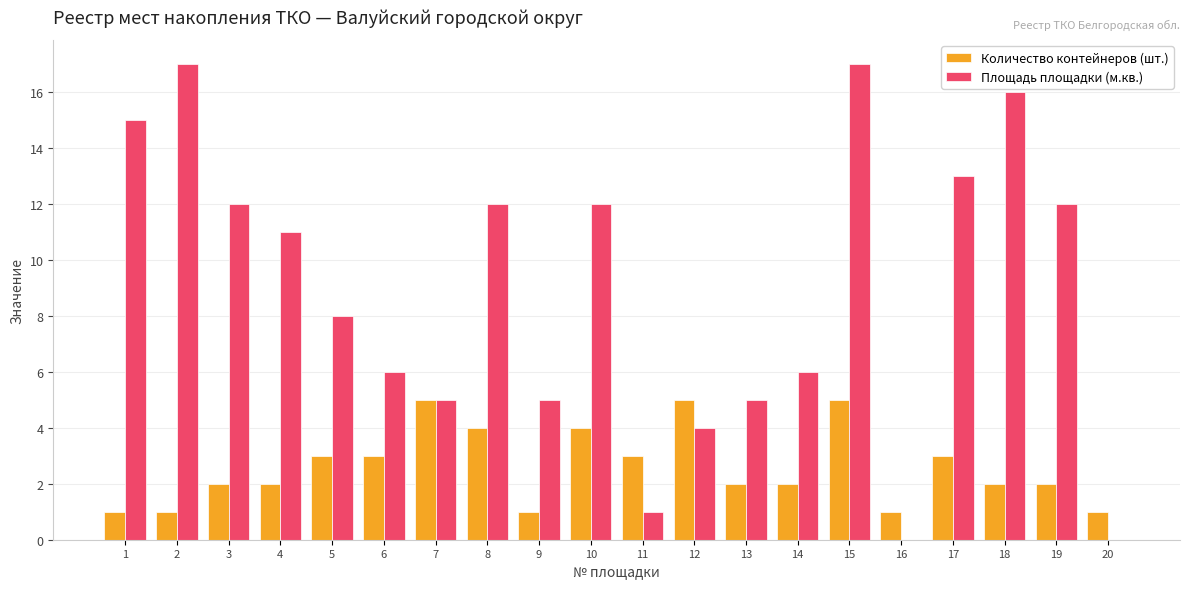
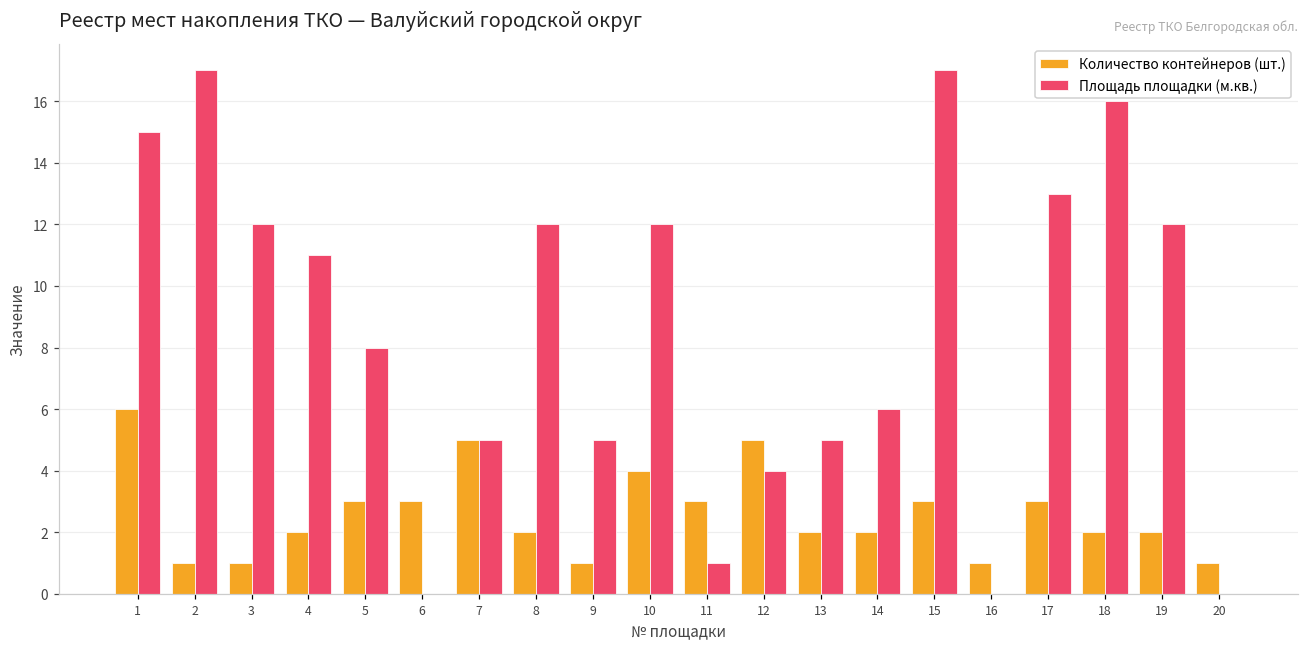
Количество контейнеров (шт.), 1: 1 -> 6
Количество контейнеров (шт.), 3: 2 -> 1
Площадь площадки (м.кв.), 6: 6 -> 0
Количество контейнеров (шт.), 8: 4 -> 2
Количество контейнеров (шт.), 15: 5 -> 3
